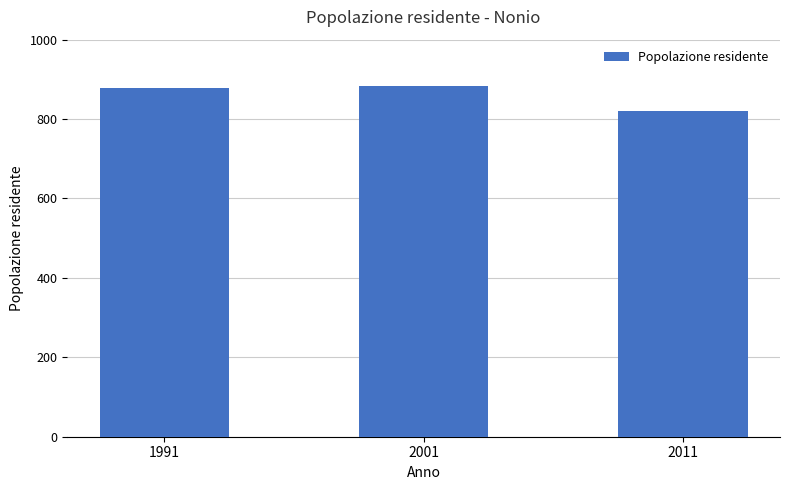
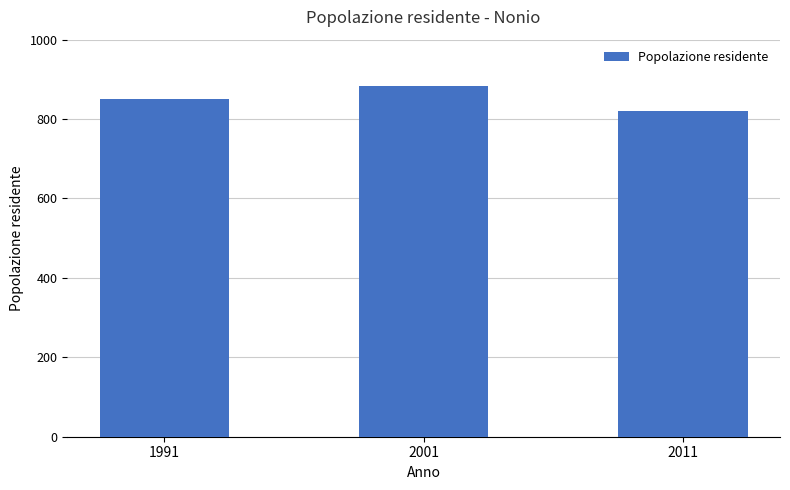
1991: 880 -> 850
